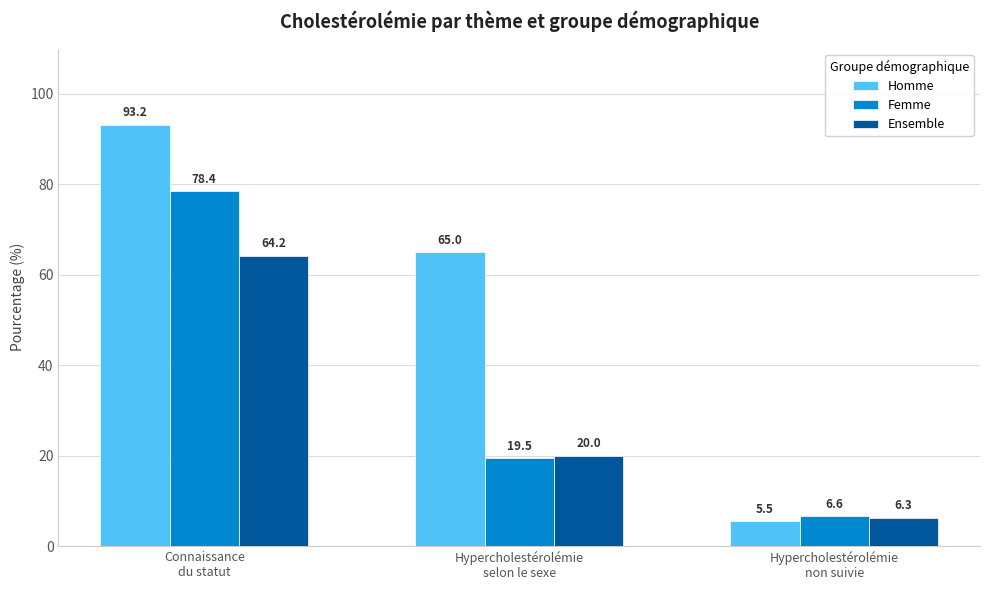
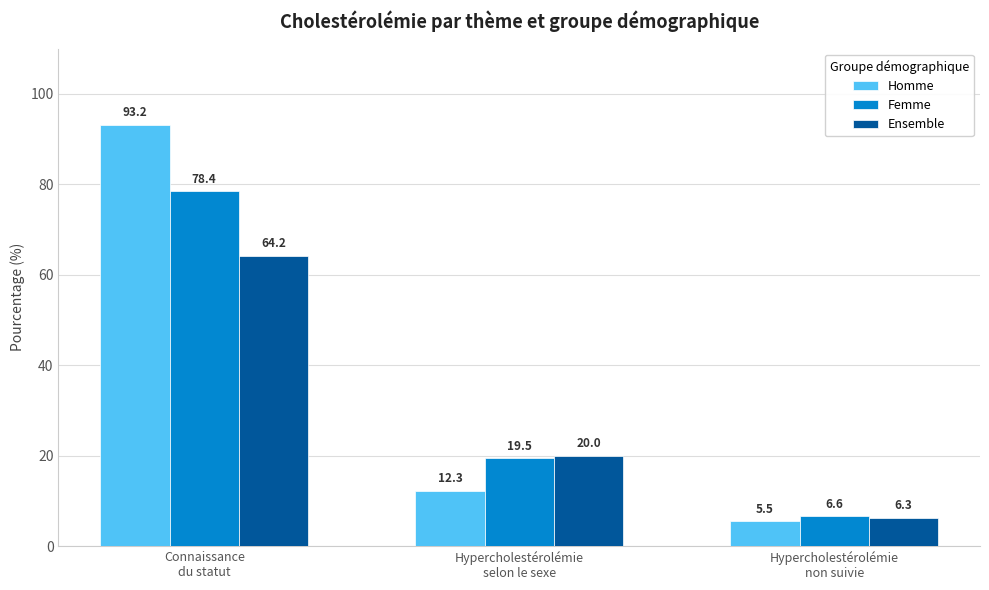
Homme, Hypercholestérolémie selon le sexe: 65.0 -> 12.3
